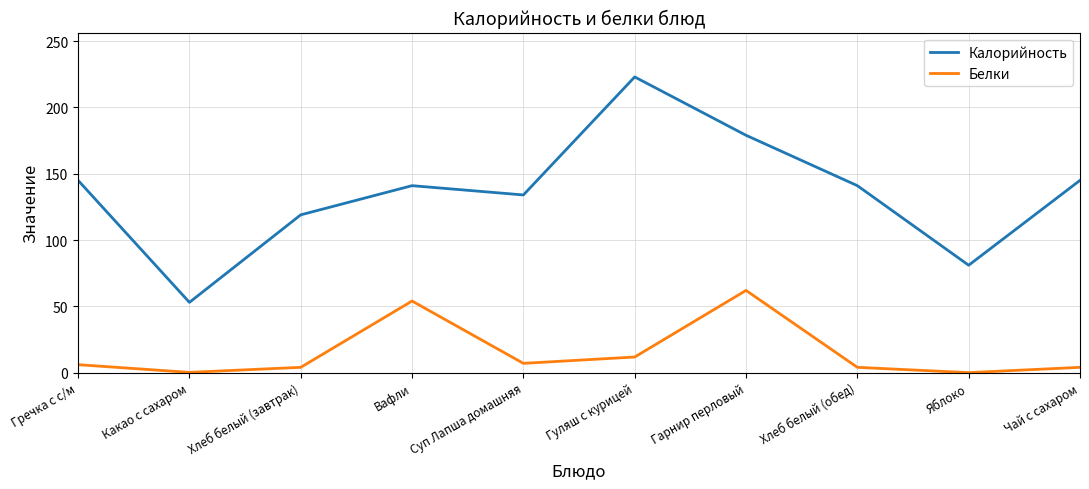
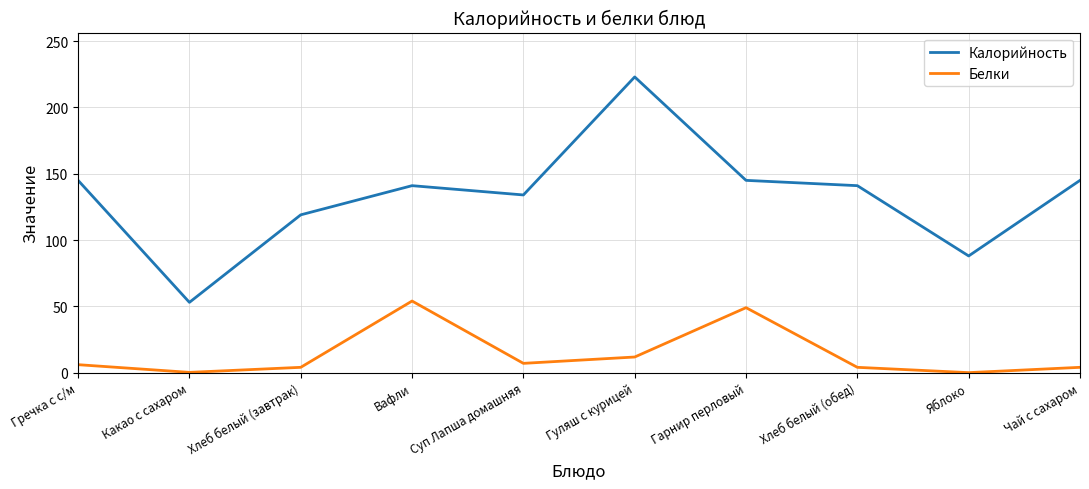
Калорийность, Гарнир перловый: 179 -> 145
Белки, Гарнир перловый: 62 -> 49
Калорийность, Яблоко: 81 -> 88
